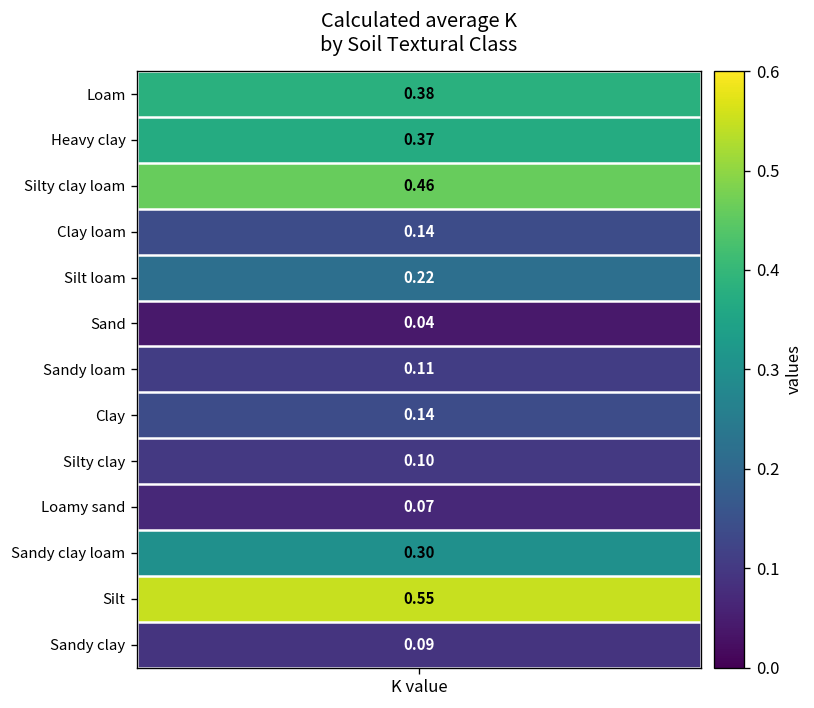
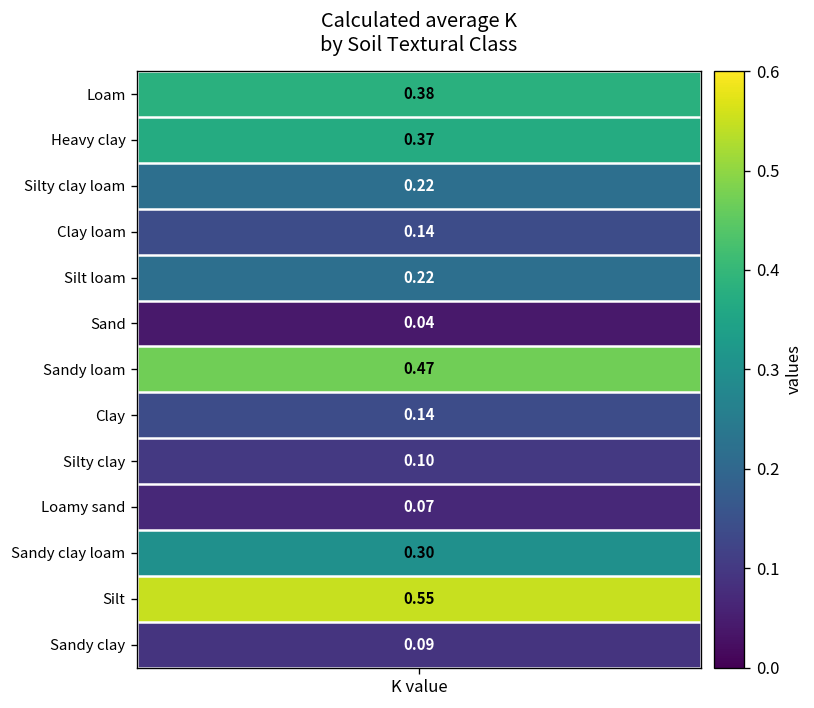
Silty clay loam, K value: 0.46 -> 0.22
Sandy loam, K value: 0.11 -> 0.47
